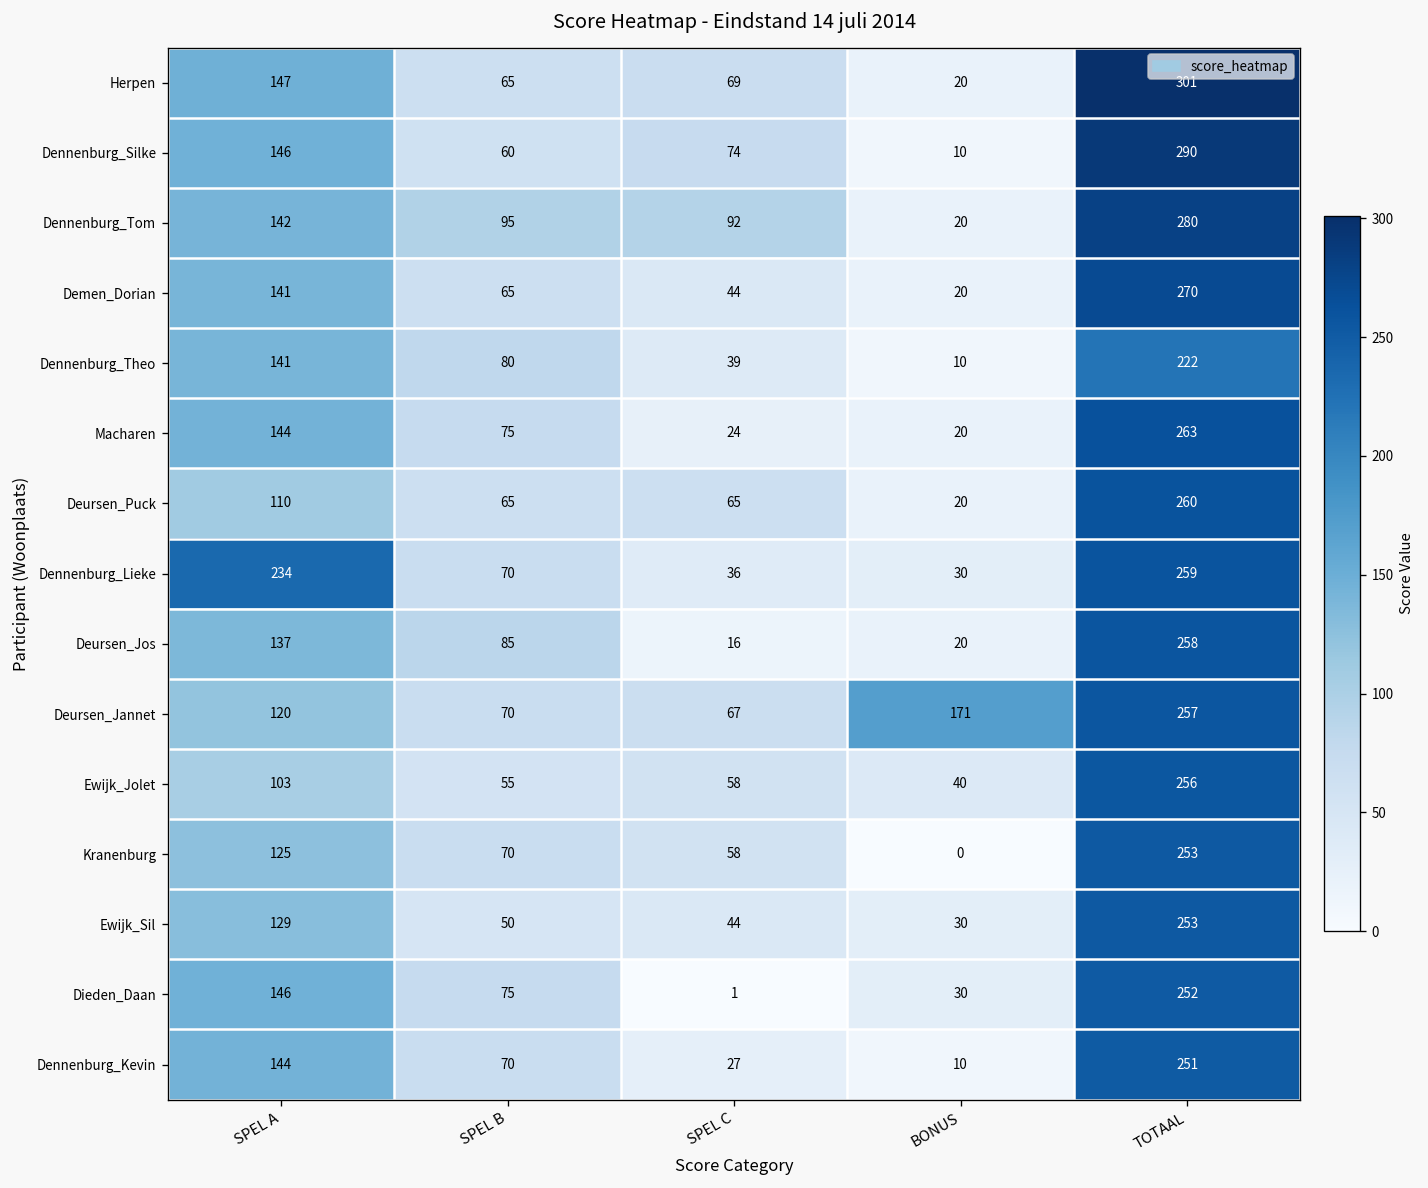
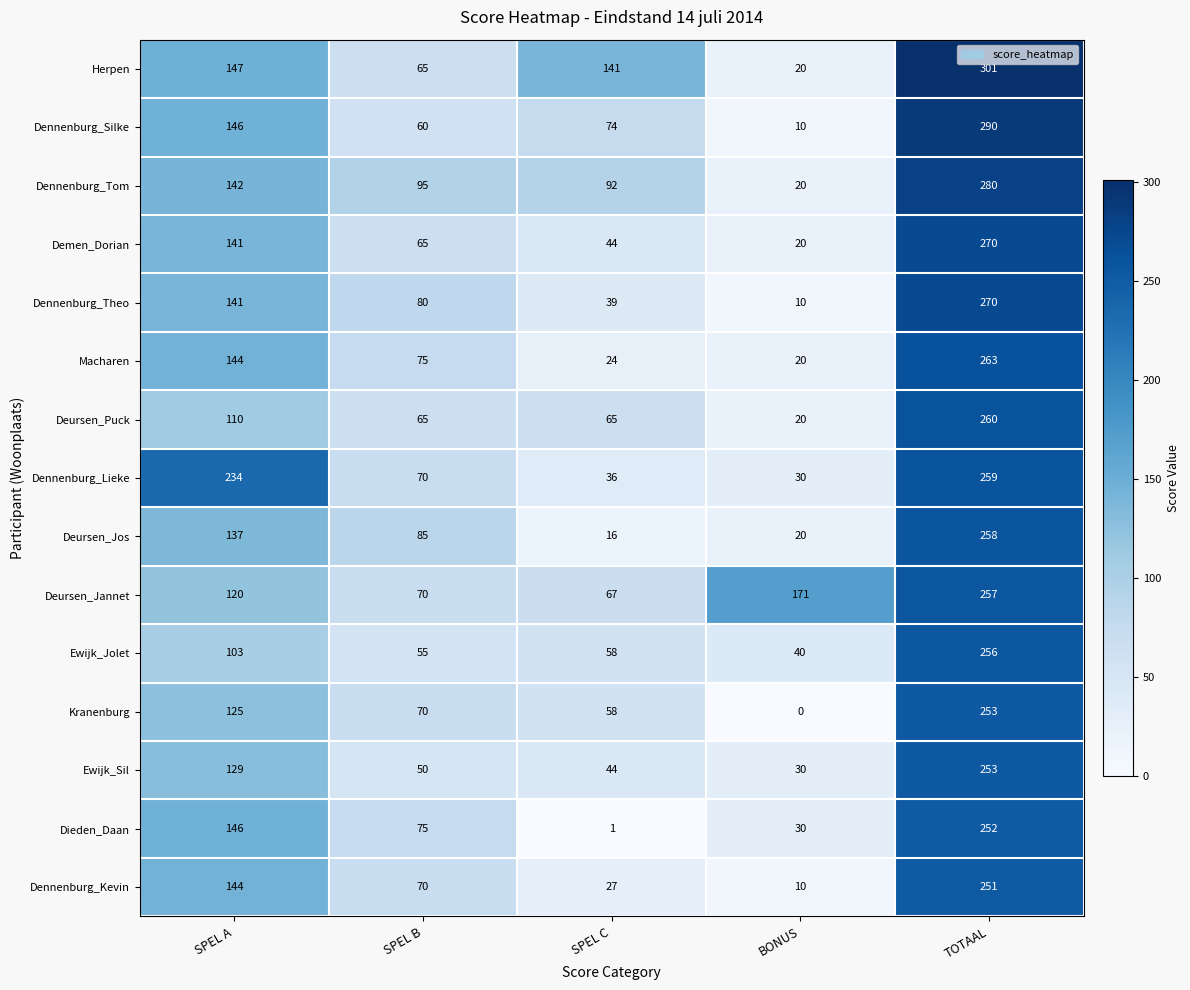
Herpen, SPEL C: 69 -> 141
Dennenburg_Theo, TOTAAL: 222 -> 270
